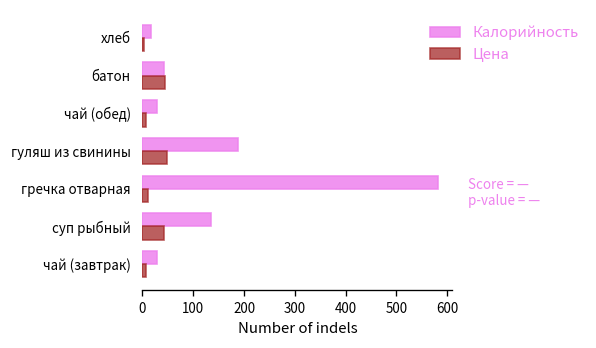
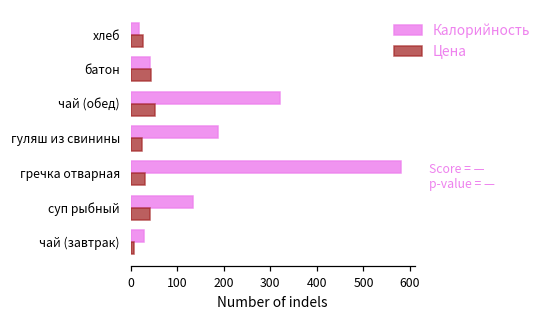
Цена, хлеб: 0 -> 30
Калорийность, чай (обед): 30 -> 320
Цена, чай (обед): 10 -> 50
Цена, гуляш из свинины: 50 -> 30
Цена, гречка отварная: 10 -> 30
